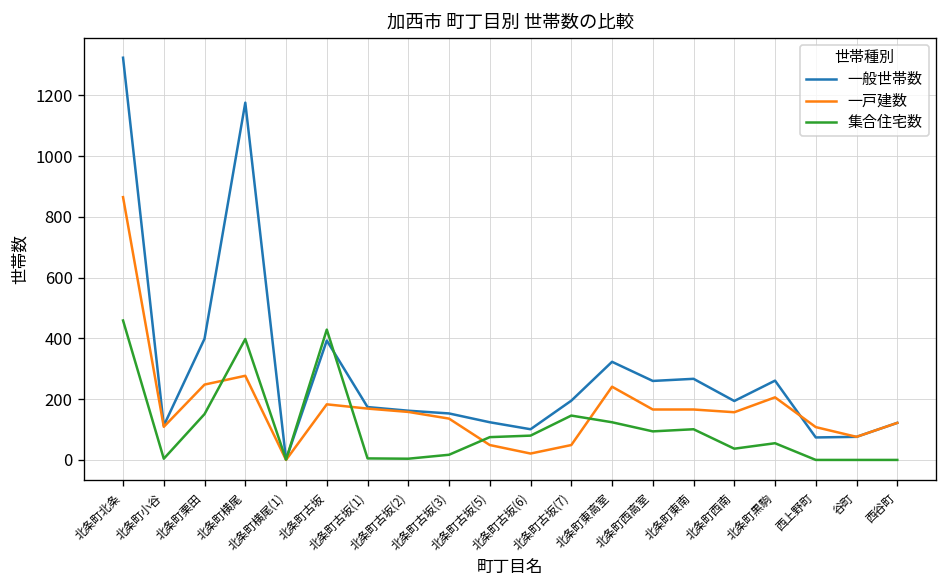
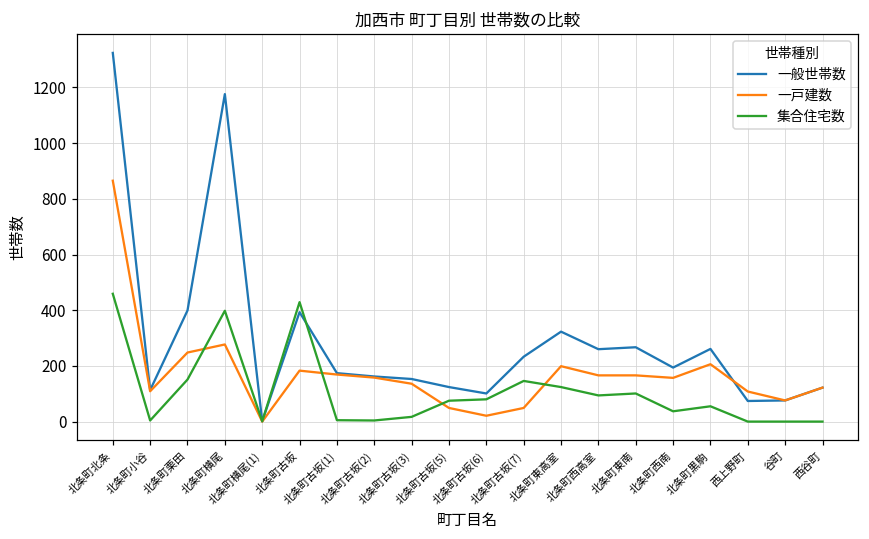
一般世帯数, 北条町古坂(7): 200 -> 230
一戸建数, 北条町東高室: 240 -> 200
